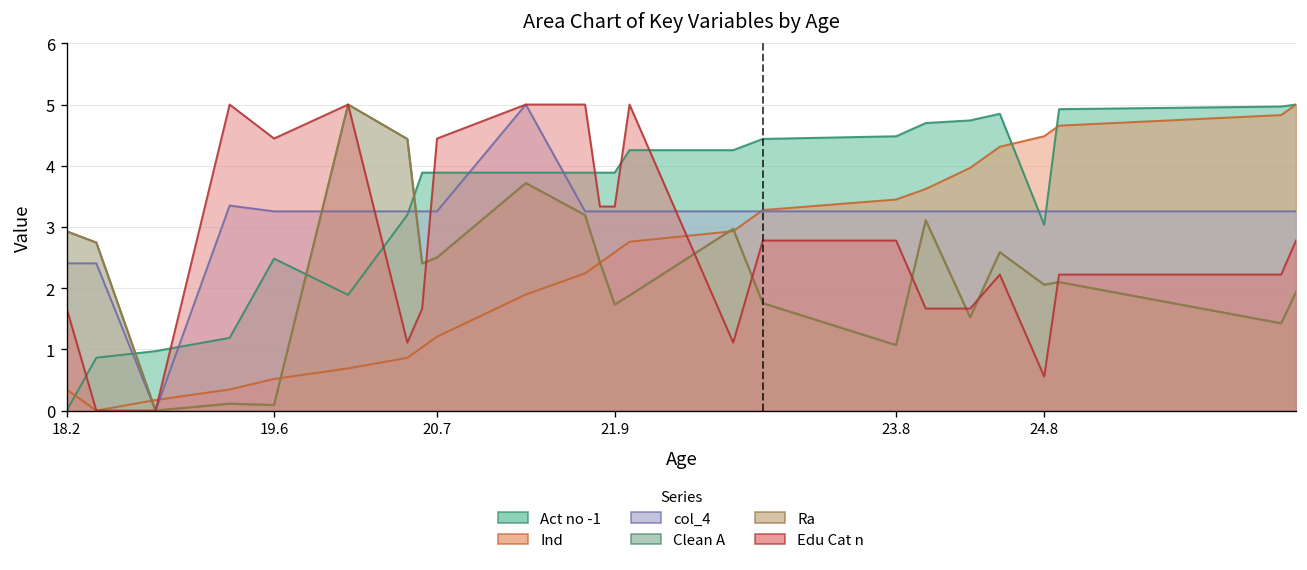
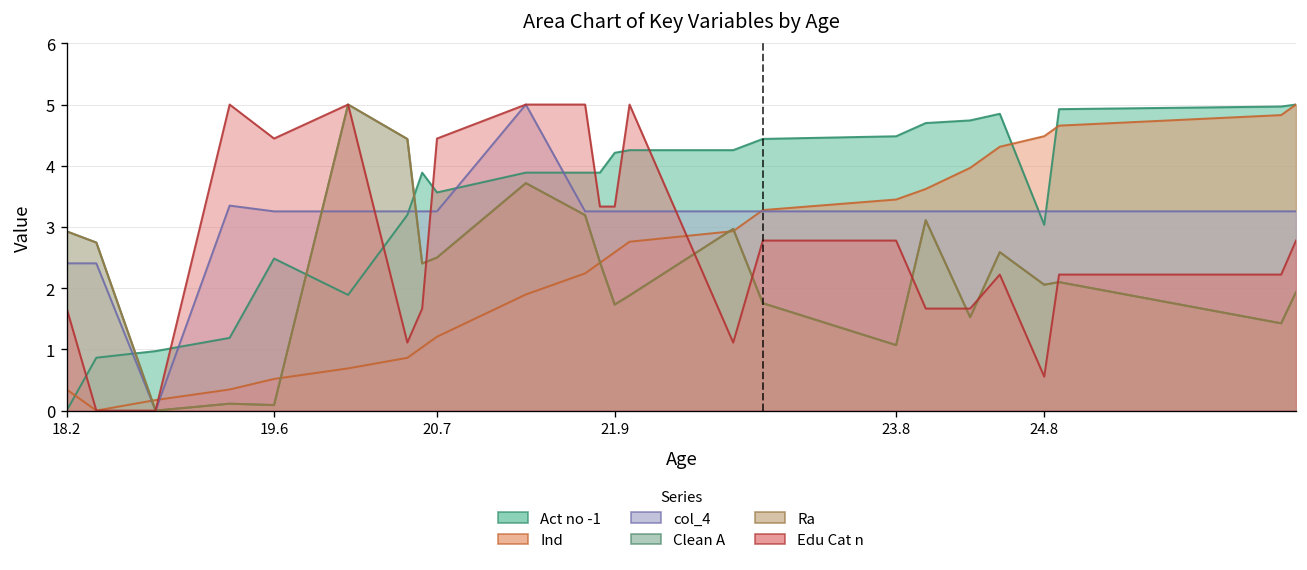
Act no -1, 20.7: 3.9 -> 3.6
Act no -1, 21.9: 3.9 -> 4.2
